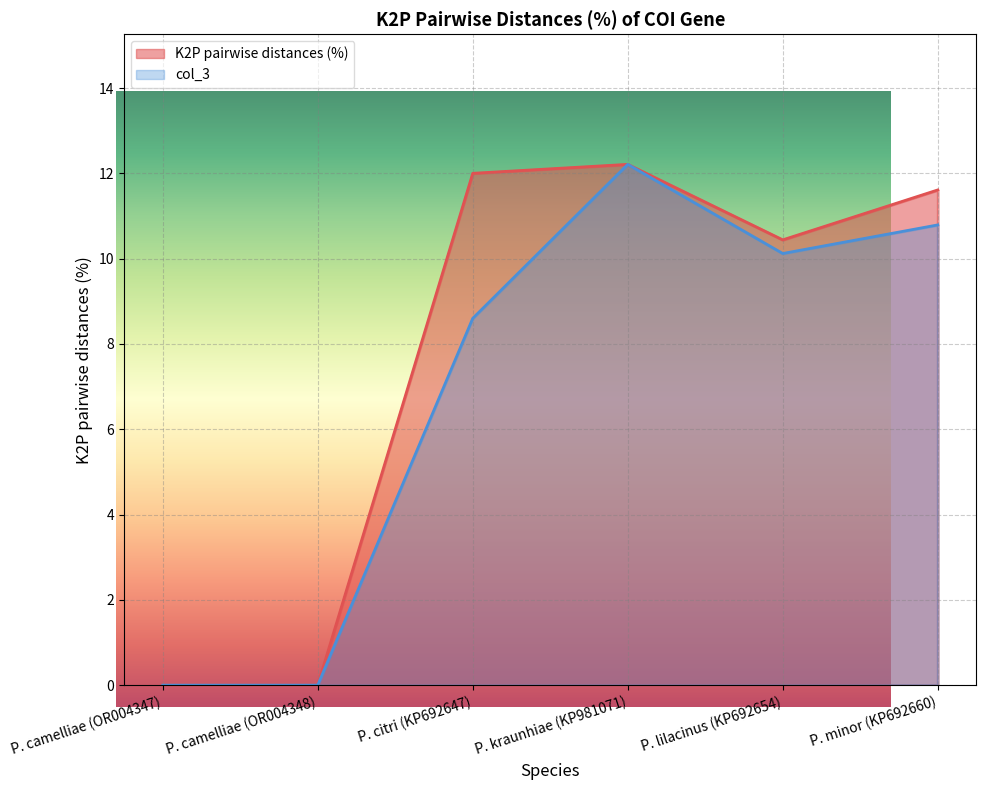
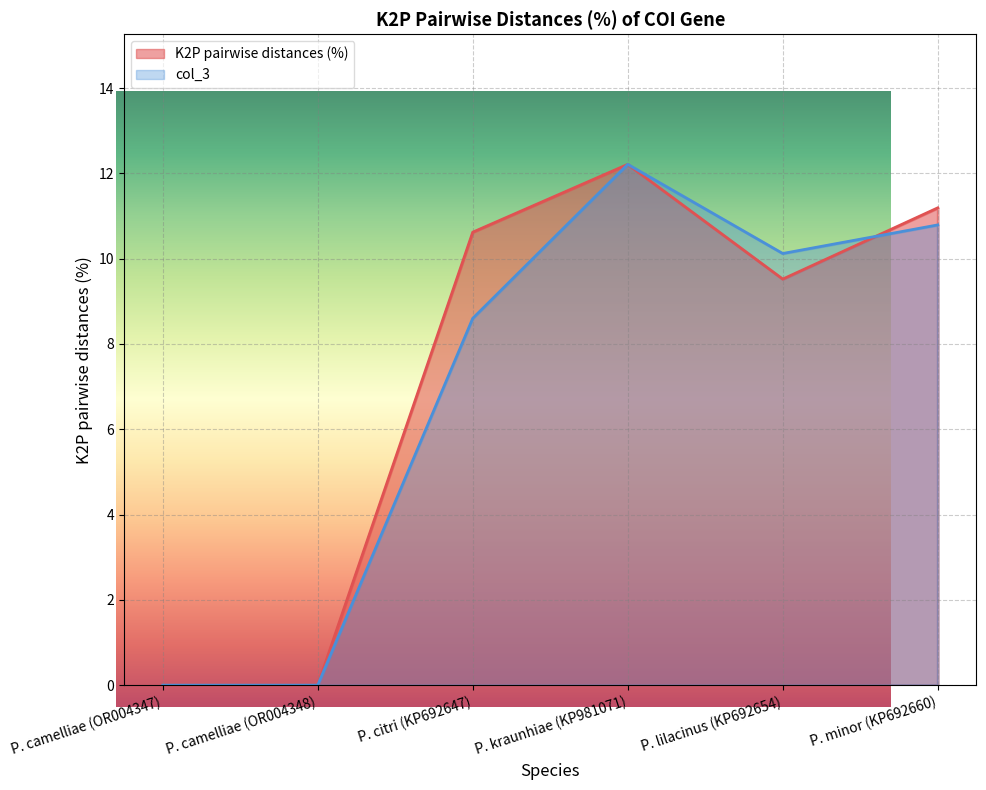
K2P Pairwise Distances (%) of COI Gene, K2P pairwise distances (%), P. citri (KP692647): 12.0 -> 10.6
K2P Pairwise Distances (%) of COI Gene, K2P pairwise distances (%), P. lilacinus (KP692654): 10.4 -> 9.5
K2P Pairwise Distances (%) of COI Gene, K2P pairwise distances (%), P. minor (KP692660): 11.6 -> 11.2
